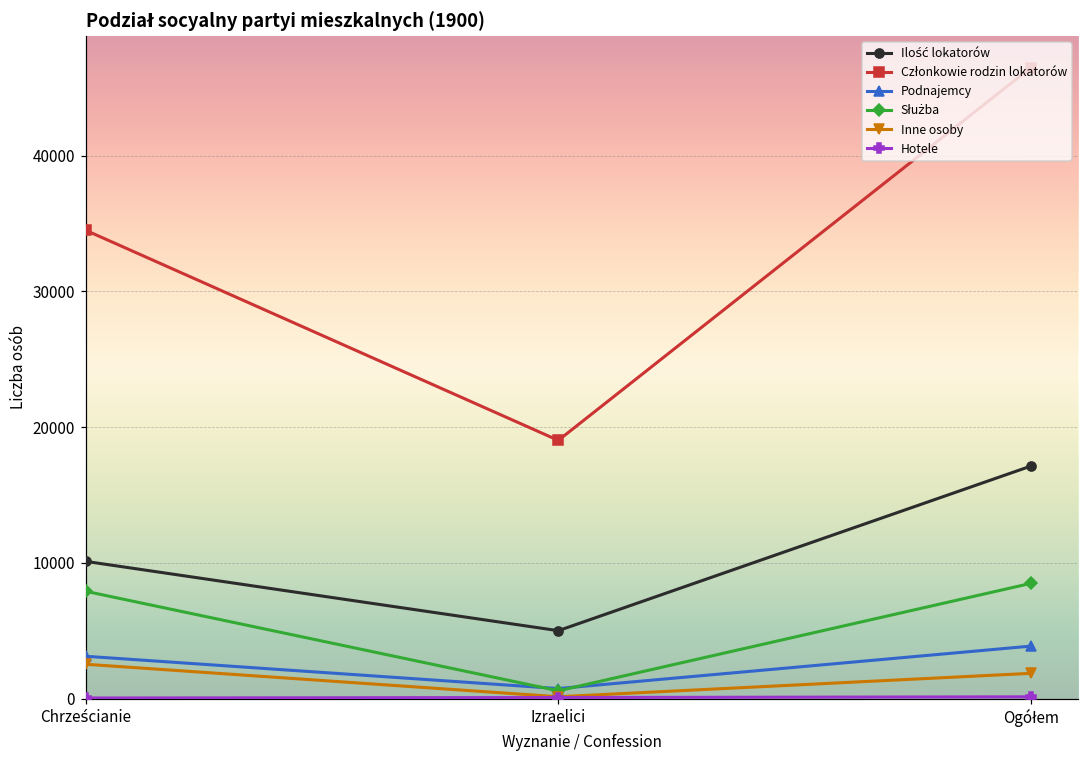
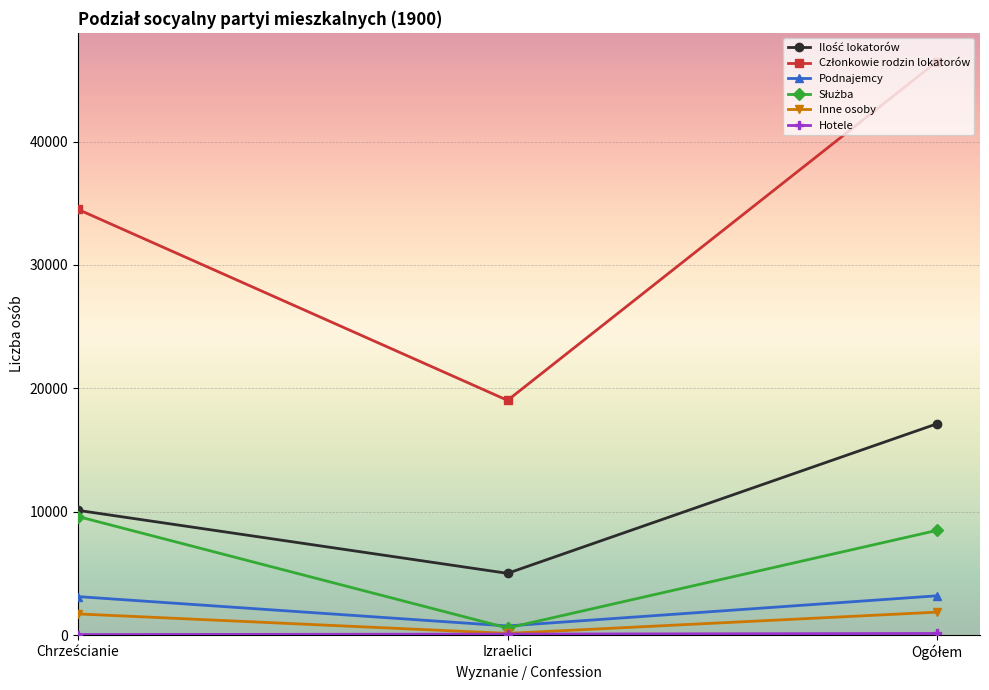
Służba, Chrześcianie: 7900 -> 9600
Inne osoby, Chrześcianie: 2500 -> 1700
Podnajemcy, Ogółem: 3900 -> 3200
